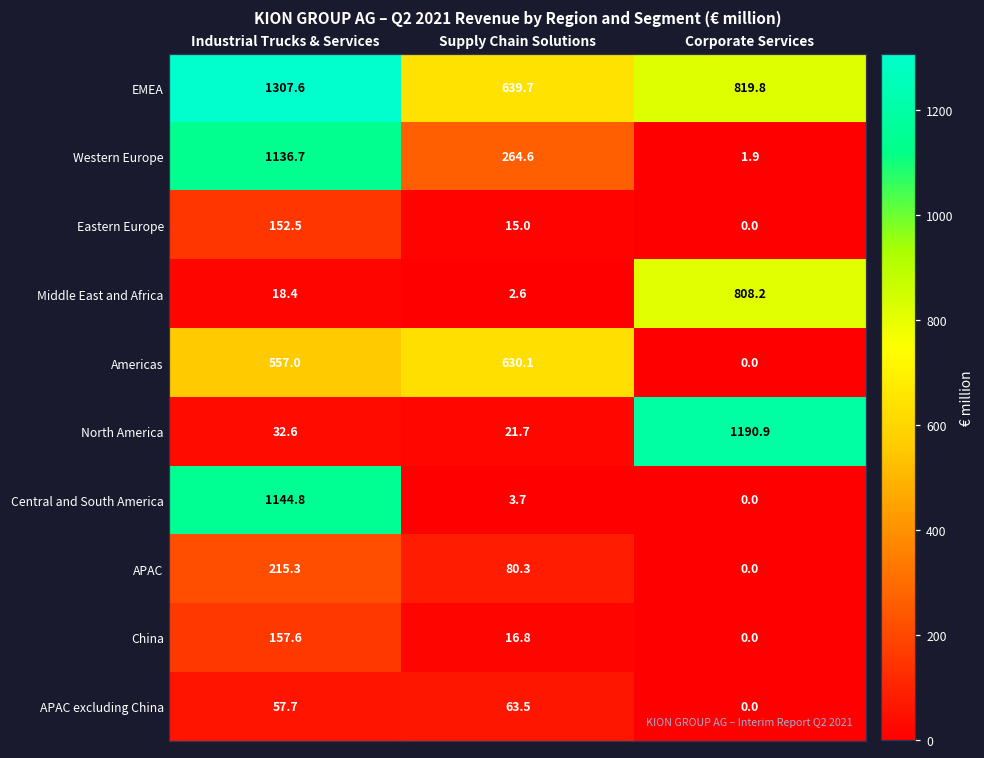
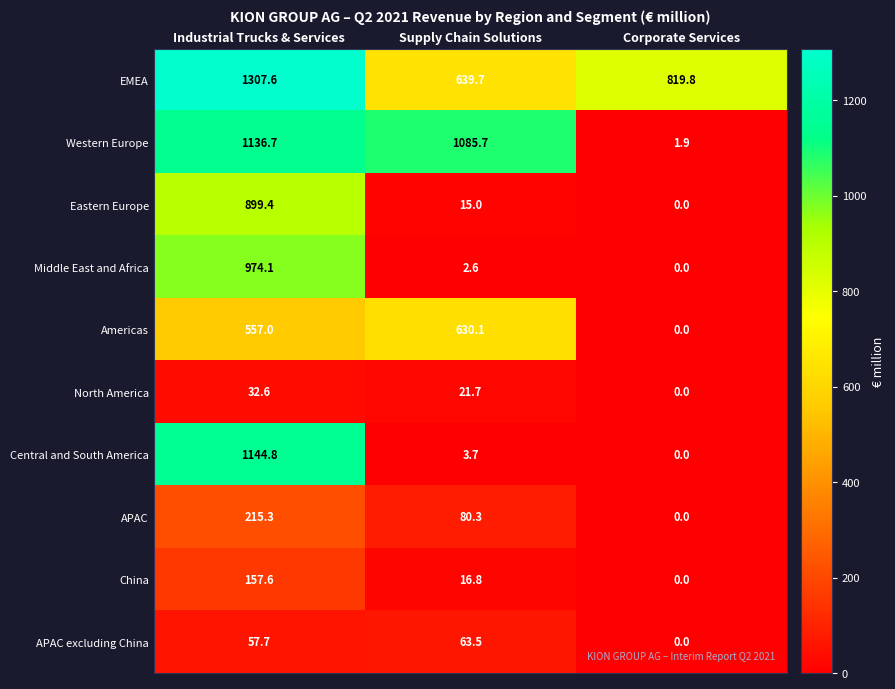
Western Europe, Supply Chain Solutions: 264.6 -> 1085.7
Eastern Europe, Industrial Trucks & Services: 152.5 -> 899.4
Middle East and Africa, Industrial Trucks & Services: 18.4 -> 974.1
Middle East and Africa, Corporate Services: 808.2 -> 0.0
North America, Corporate Services: 1190.9 -> 0.0
